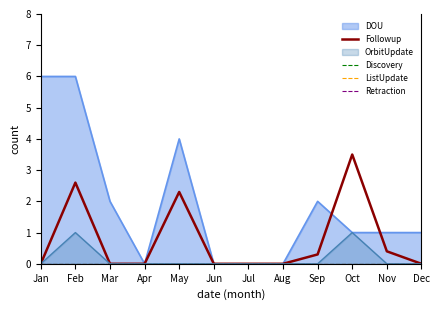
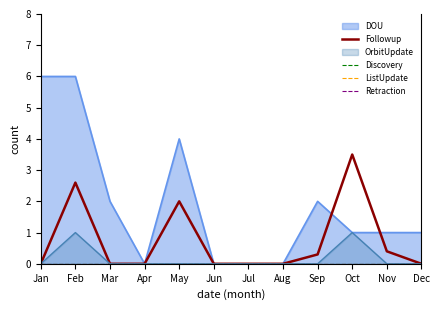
Followup, May: 2.3 -> 2.0
